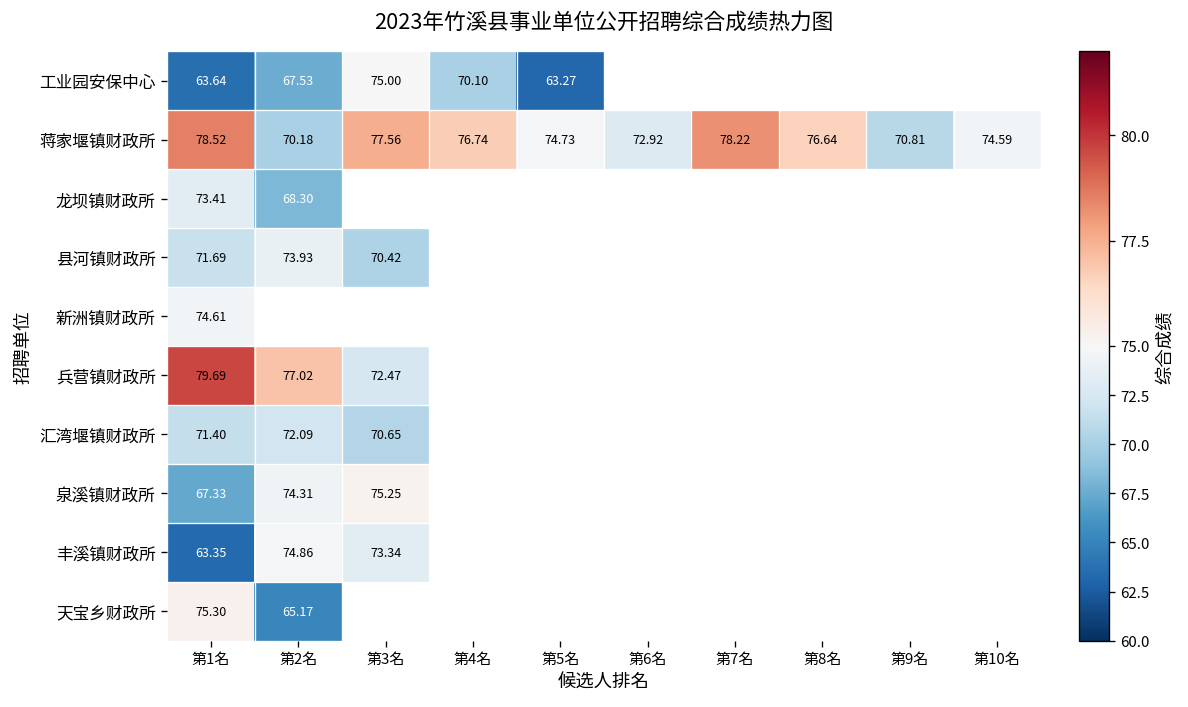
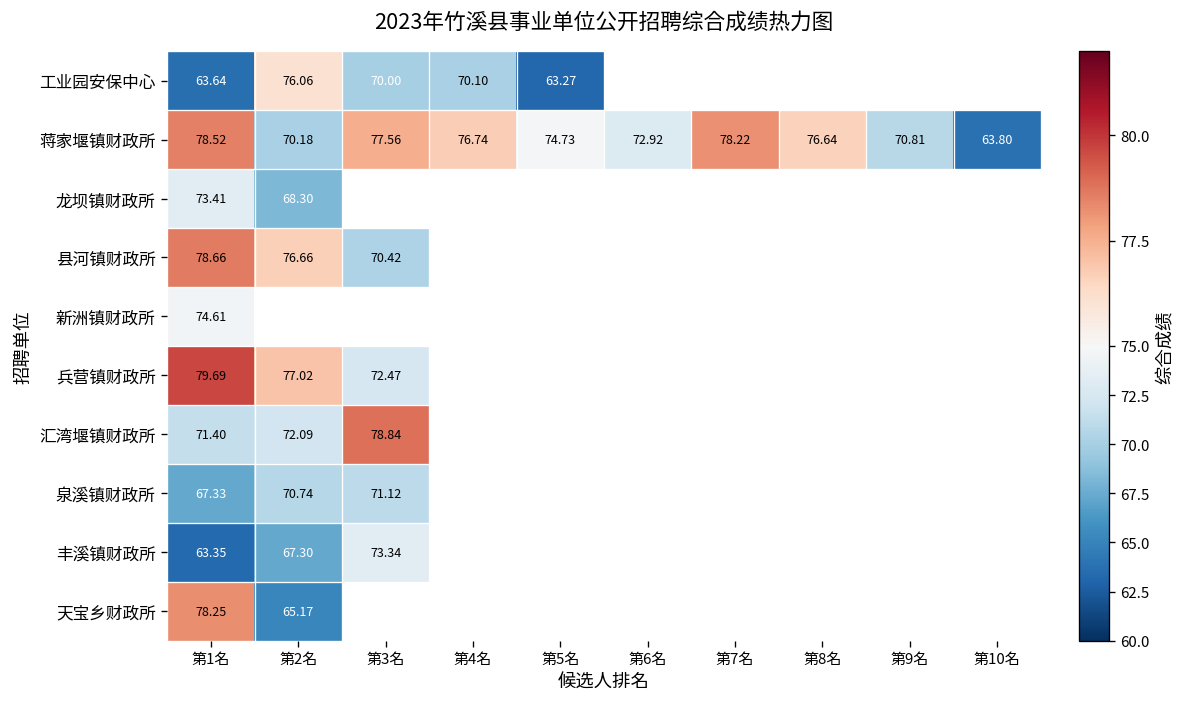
工业园安保中心, 第2名: 67.53 -> 76.06
工业园安保中心, 第3名: 75.00 -> 70.00
蒋家堰镇财政所, 第10名: 74.59 -> 63.80
县河镇财政所, 第1名: 71.69 -> 78.66
县河镇财政所, 第2名: 73.93 -> 76.66
汇湾堰镇财政所, 第3名: 70.65 -> 78.84
泉溪镇财政所, 第2名: 74.31 -> 70.74
泉溪镇财政所, 第3名: 75.25 -> 71.12
丰溪镇财政所, 第2名: 74.86 -> 67.30
天宝乡财政所, 第1名: 75.30 -> 78.25
